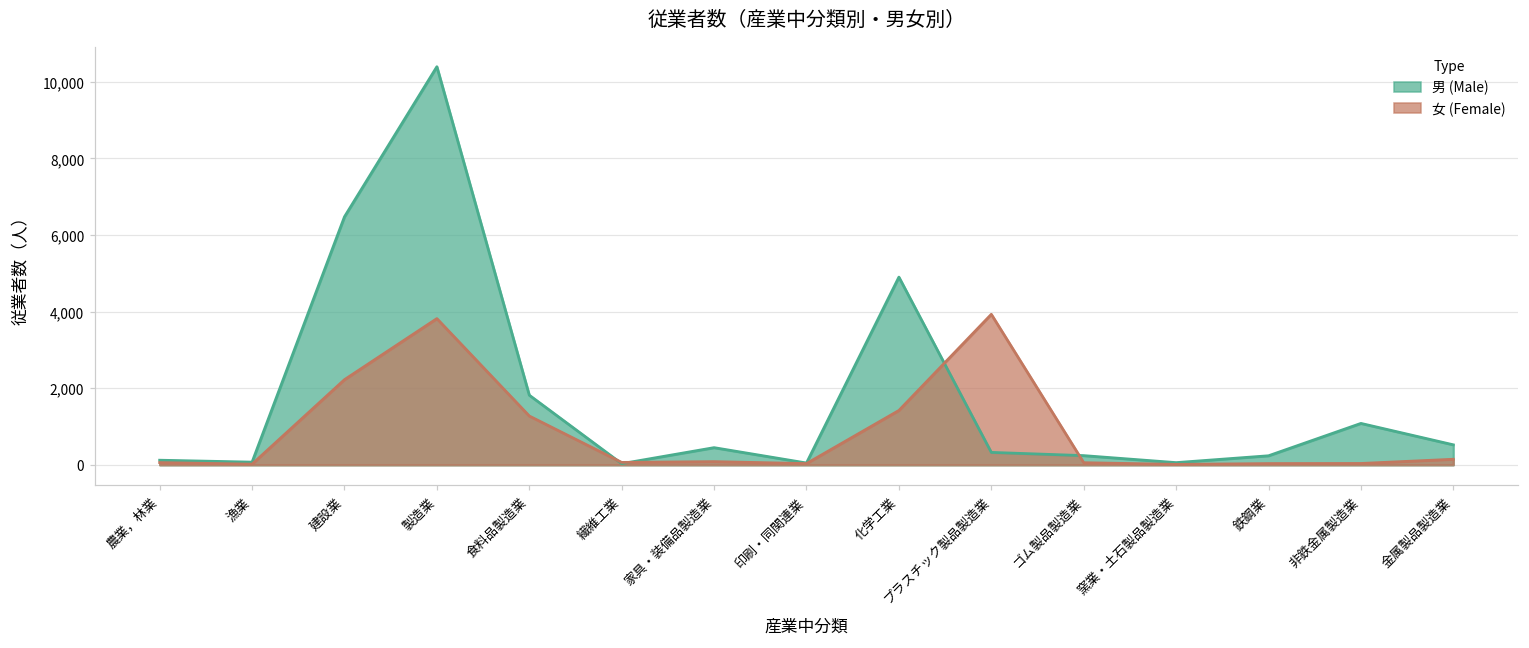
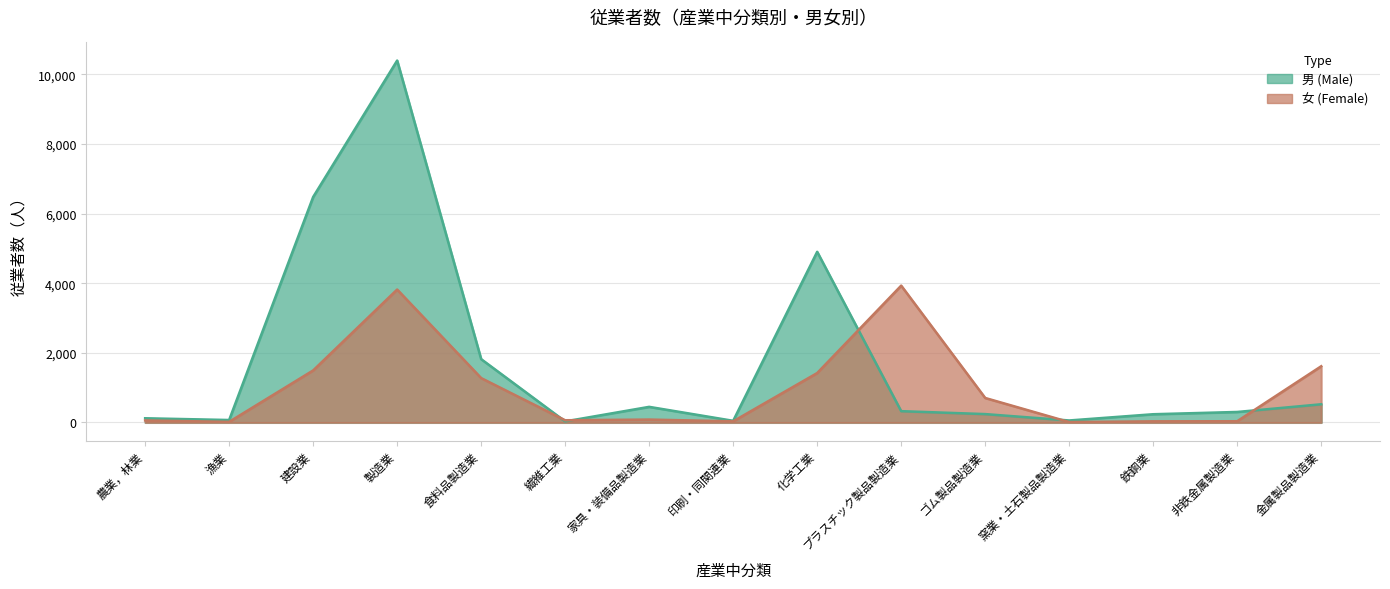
女 (Female), 建設業: 2,200 -> 1,500
女 (Female), ゴム製品製造業: 100 -> 700
男 (Male), 非鉄金属製造業: 1,100 -> 300
女 (Female), 金属製品製造業: 100 -> 1,600
